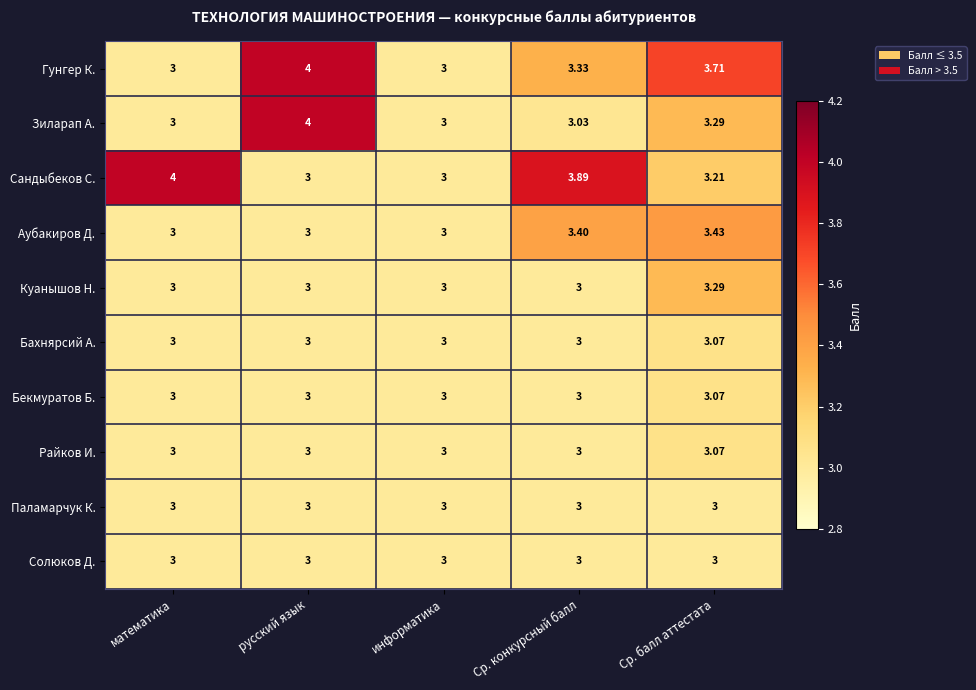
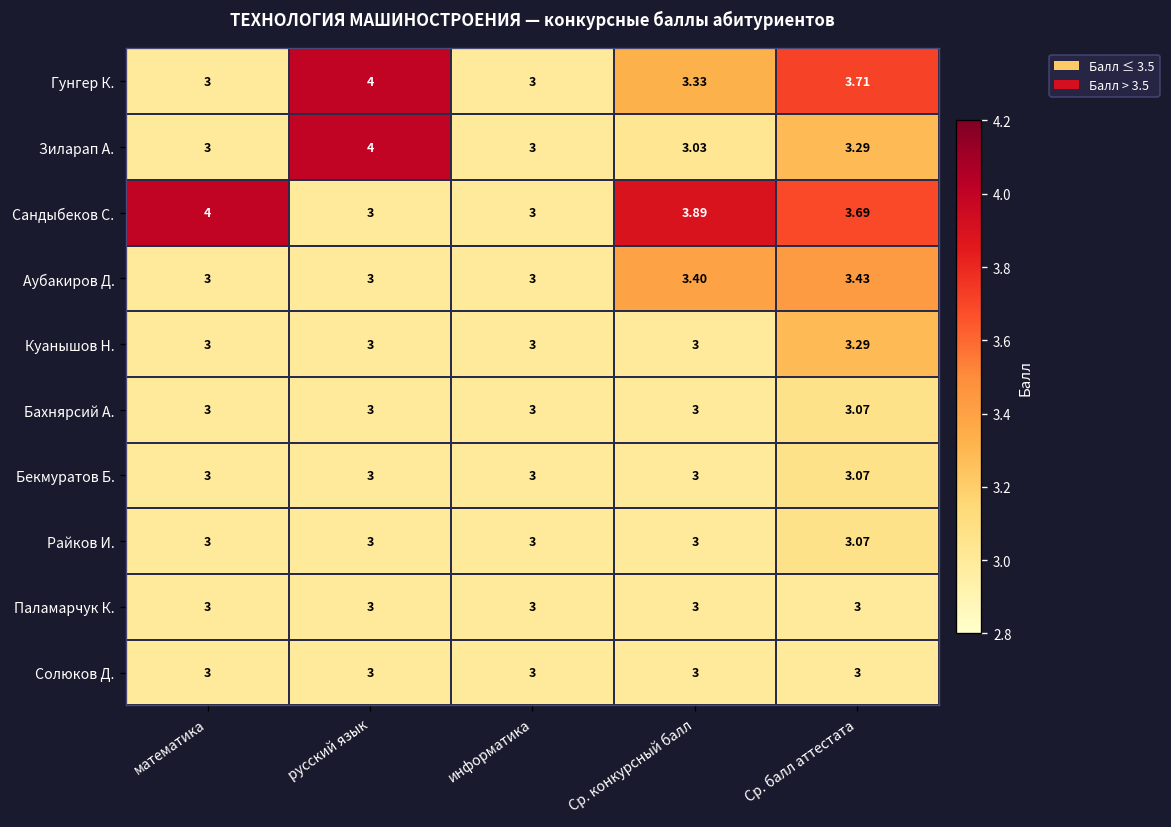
Сандыбеков С., Ср. балл аттестата: 3.21 -> 3.69
